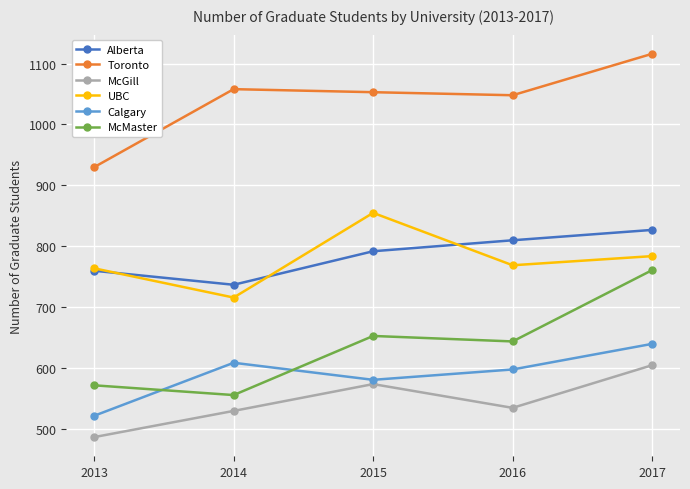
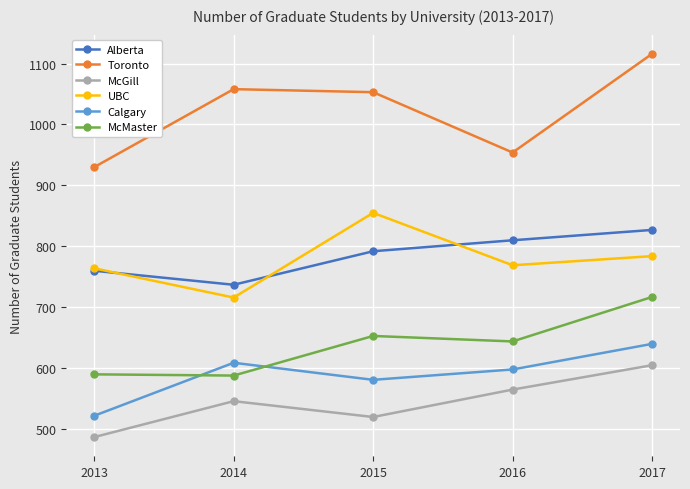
McMaster, 2013: 570 -> 590
McGill, 2014: 530 -> 550
McMaster, 2014: 560 -> 590
McGill, 2015: 570 -> 520
Toronto, 2016: 1050 -> 950
McGill, 2016: 540 -> 570
McMaster, 2017: 760 -> 720
